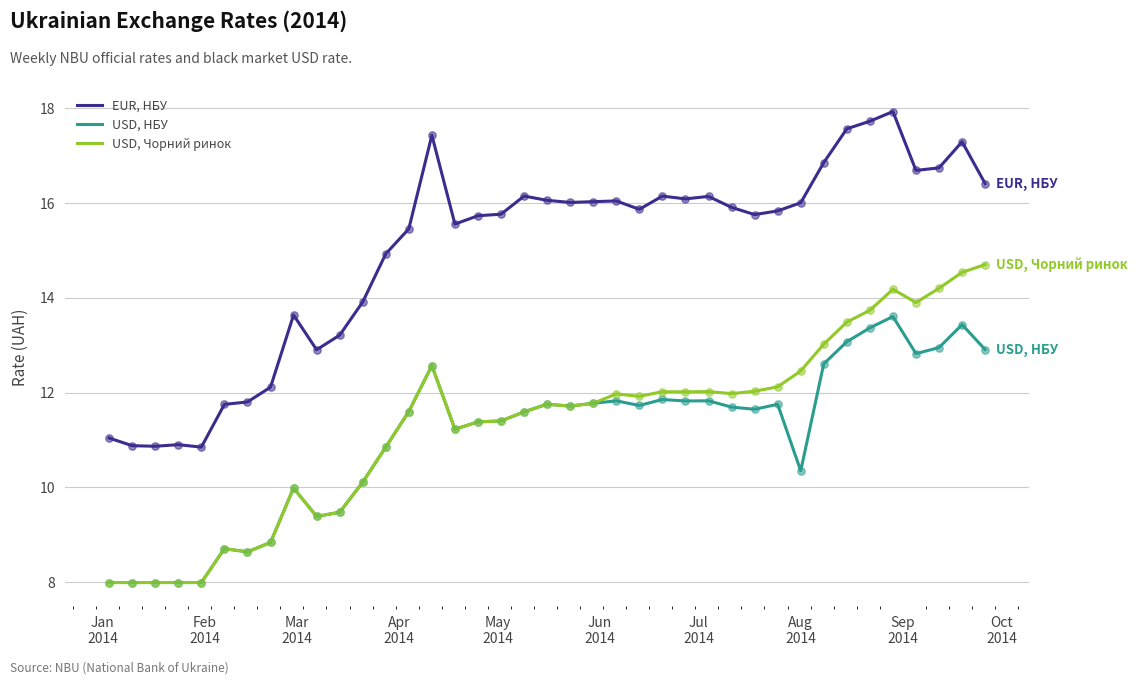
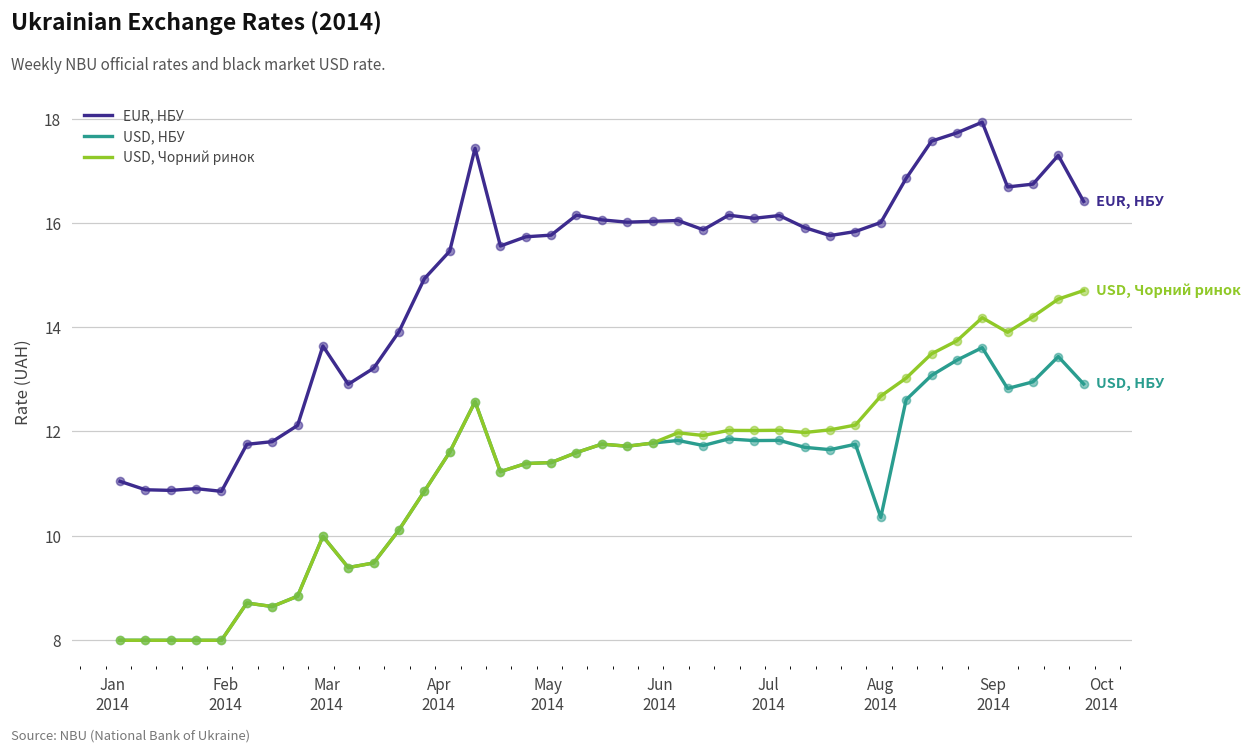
USD, Чорний ринок, Aug 2014: 12.5 -> 12.7
